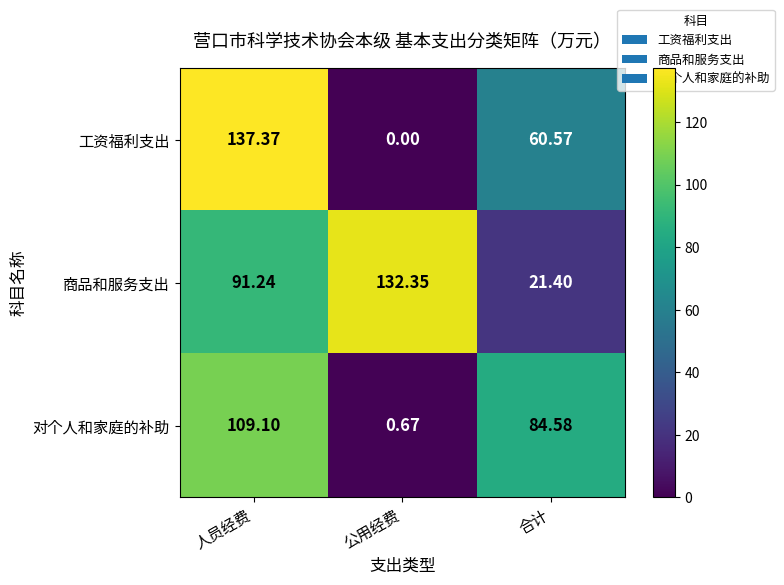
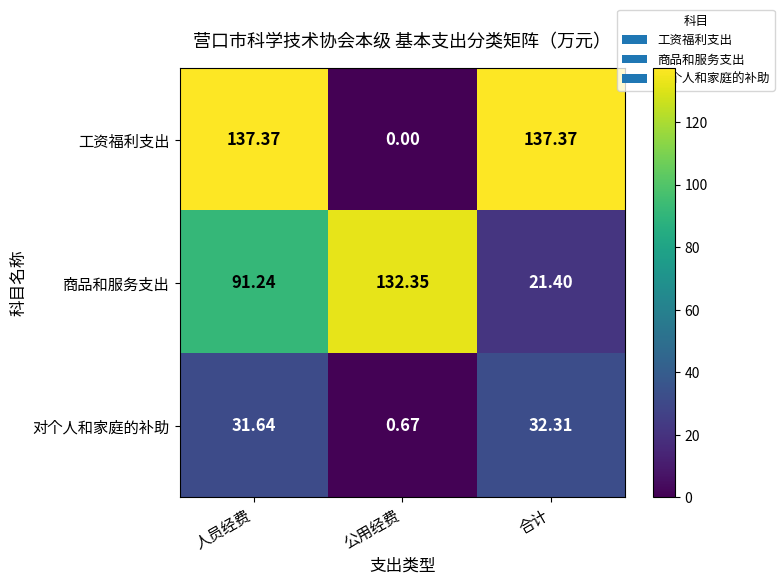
工资福利支出, 合计: 60.57 -> 137.37
对个人和家庭的补助, 人员经费: 109.10 -> 31.64
对个人和家庭的补助, 合计: 84.58 -> 32.31
